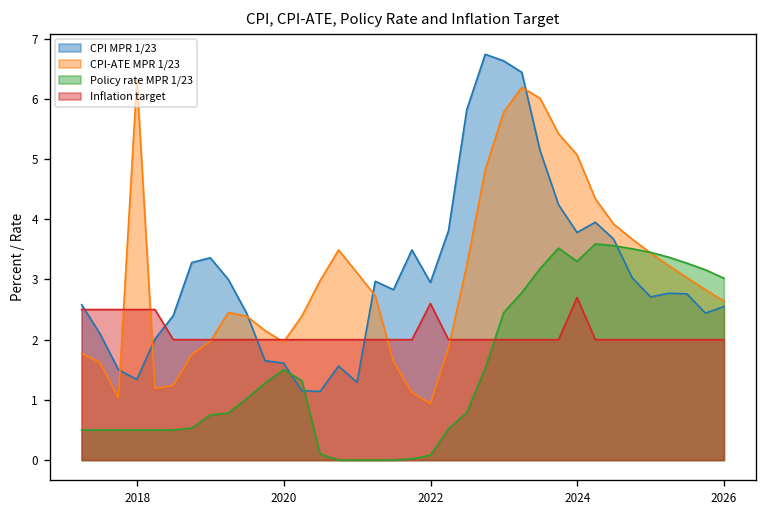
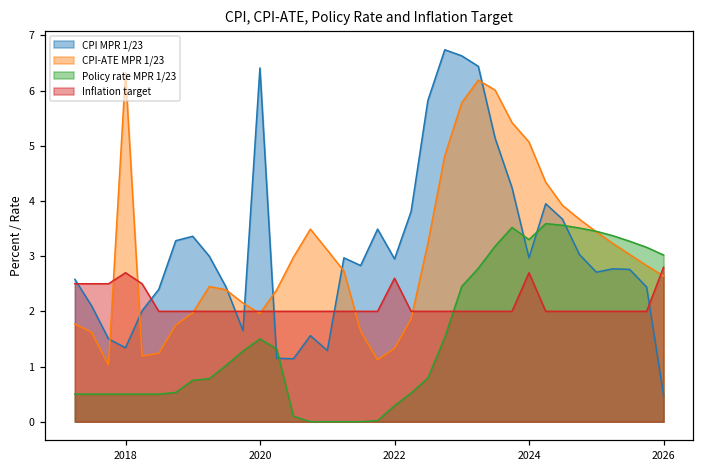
Inflation target, 2018: 2.5 -> 2.7
CPI MPR 1/23, 2020: 1.6 -> 6.4
CPI-ATE MPR 1/23, 2022: 0.9 -> 1.3
Policy rate MPR 1/23, 2022: 0.1 -> 0.3
CPI MPR 1/23, 2024: 3.8 -> 3.0
CPI MPR 1/23, 2026: 2.6 -> 0.5
Inflation target, 2026: 2.0 -> 2.8
